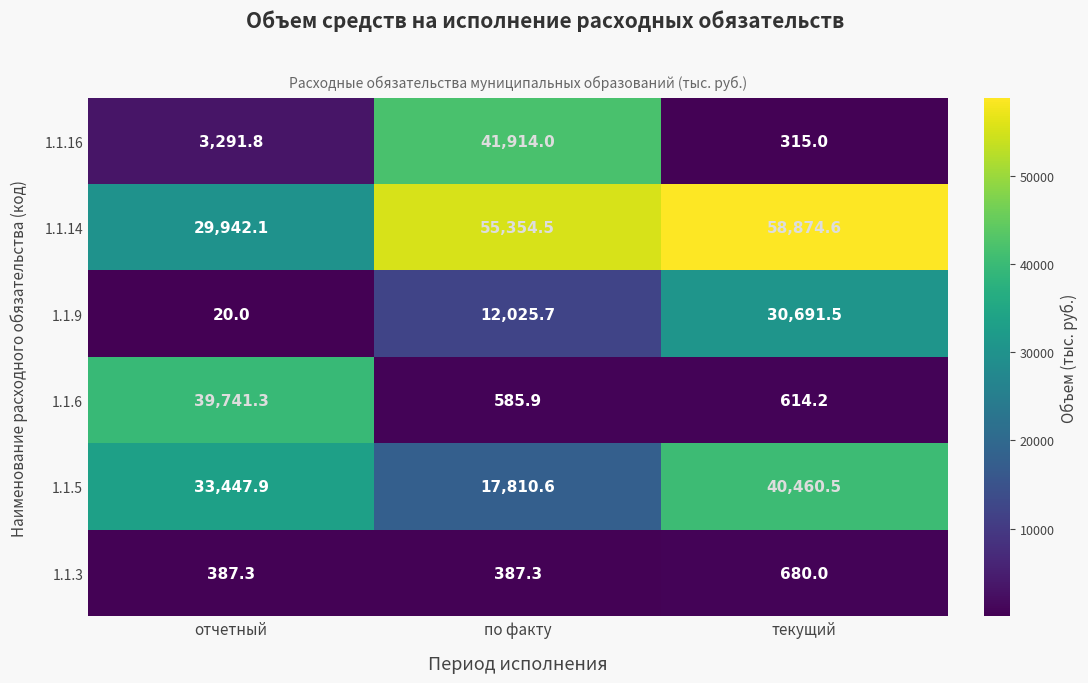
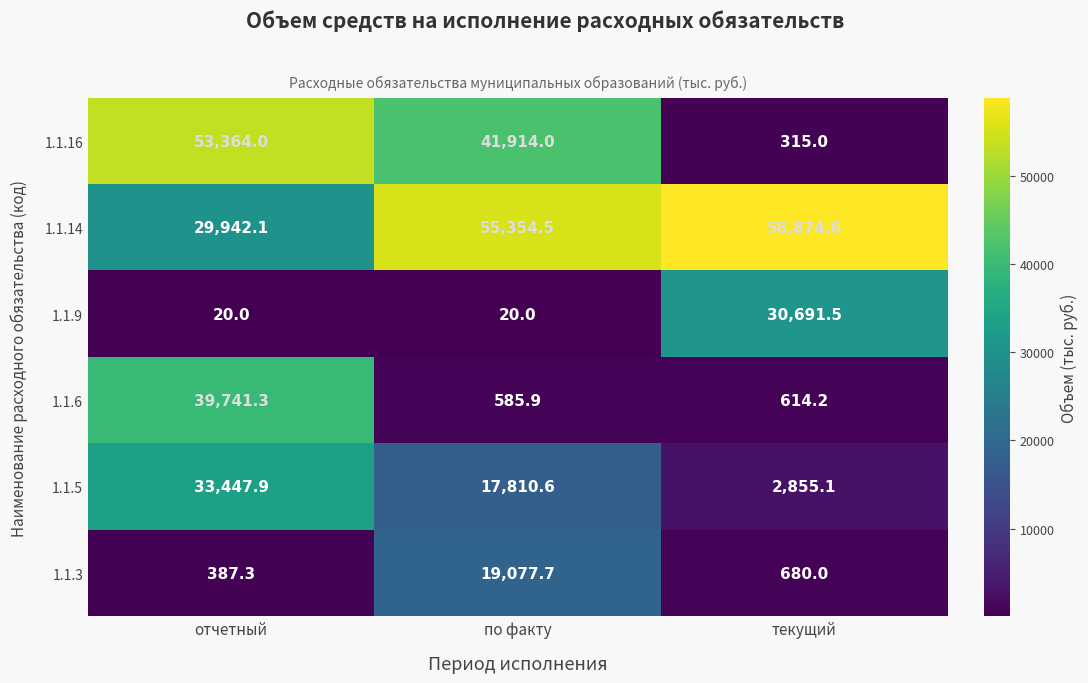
1.1.16, отчетный: 3,291.8 -> 53,364.0
1.1.9, по факту: 12,025.7 -> 20.0
1.1.5, текущий: 40,460.5 -> 2,855.1
1.1.3, по факту: 387.3 -> 19,077.7
